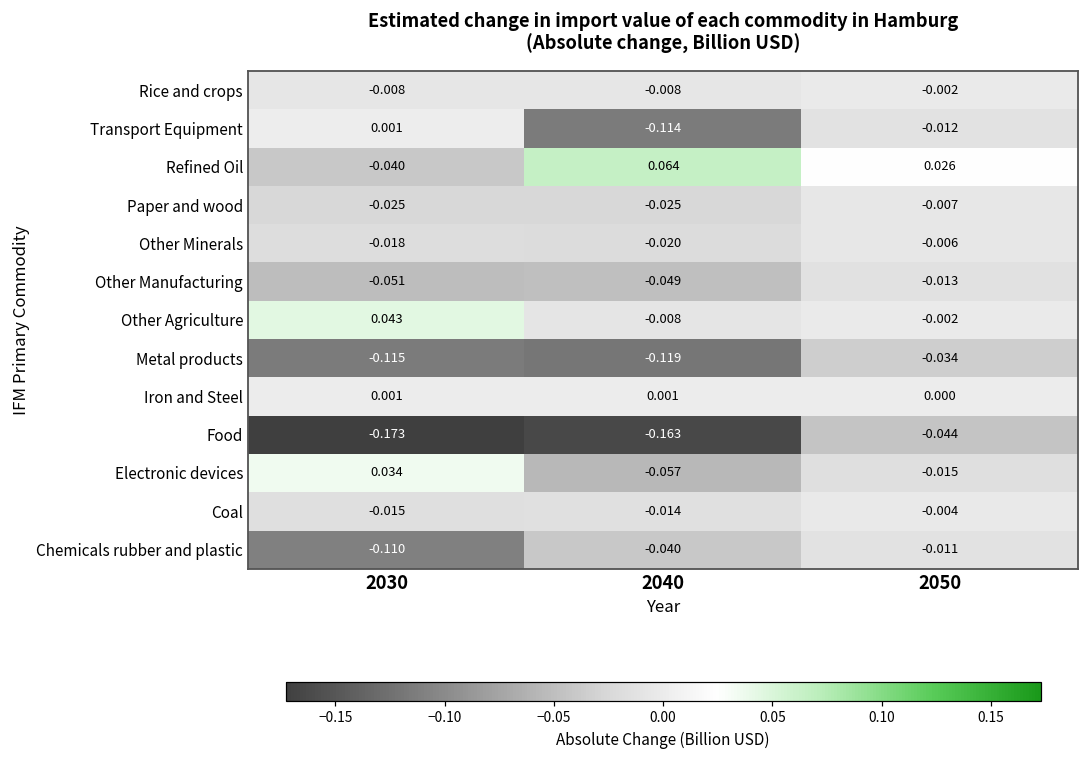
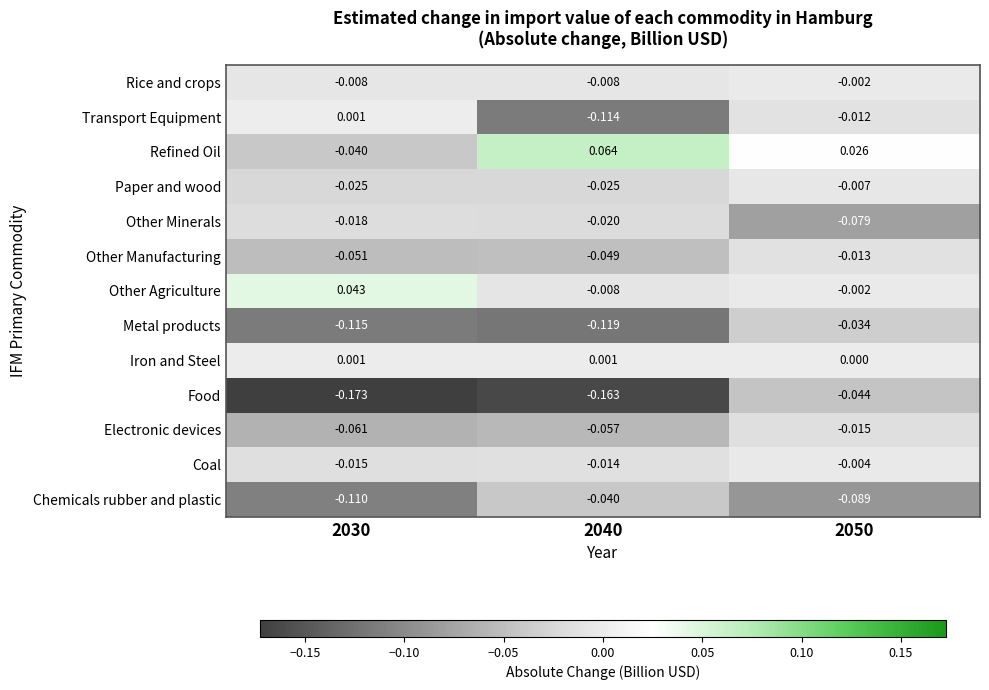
Other Minerals, 2050: -0.006 -> -0.079
Electronic devices, 2030: 0.034 -> -0.061
Chemicals rubber and plastic, 2050: -0.011 -> -0.089
